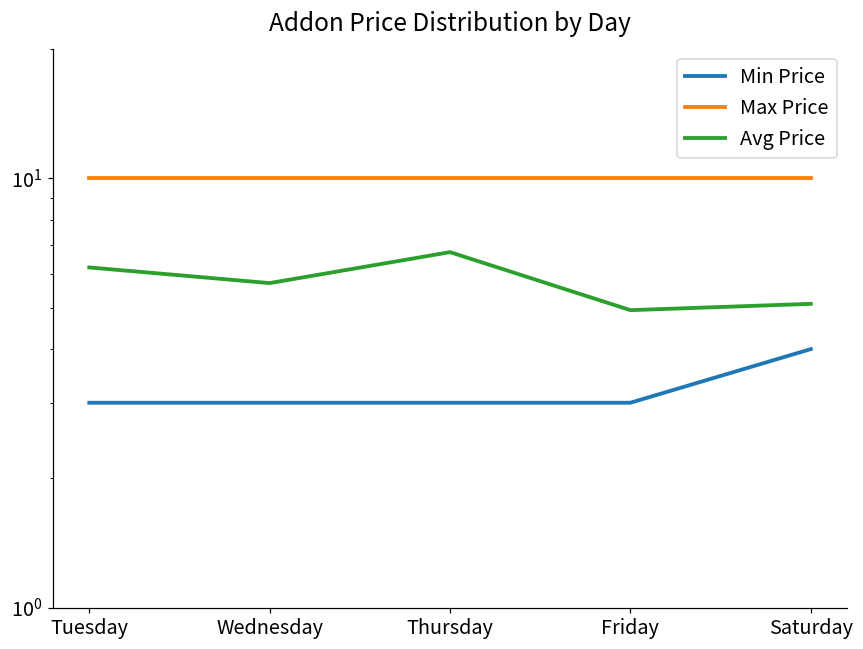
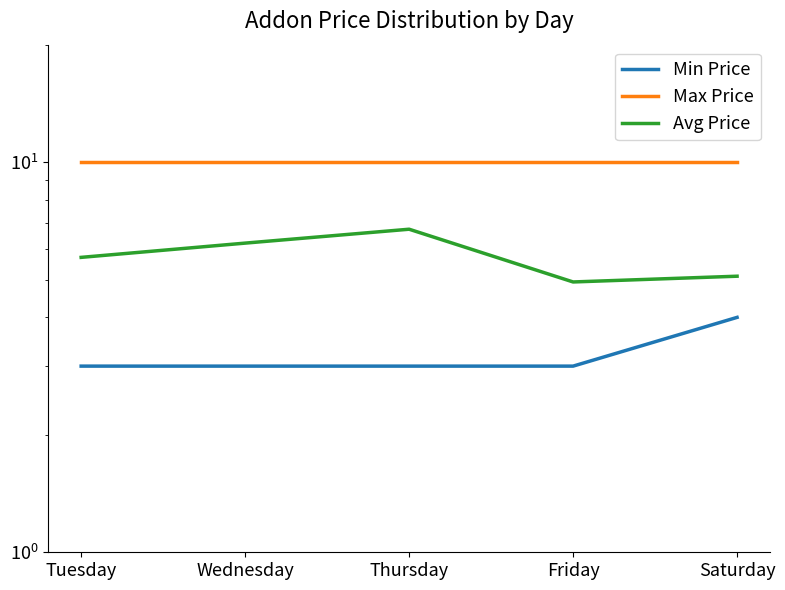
Avg Price, Tuesday: 6.2 -> 5.7
Avg Price, Wednesday: 5.7 -> 6.2
